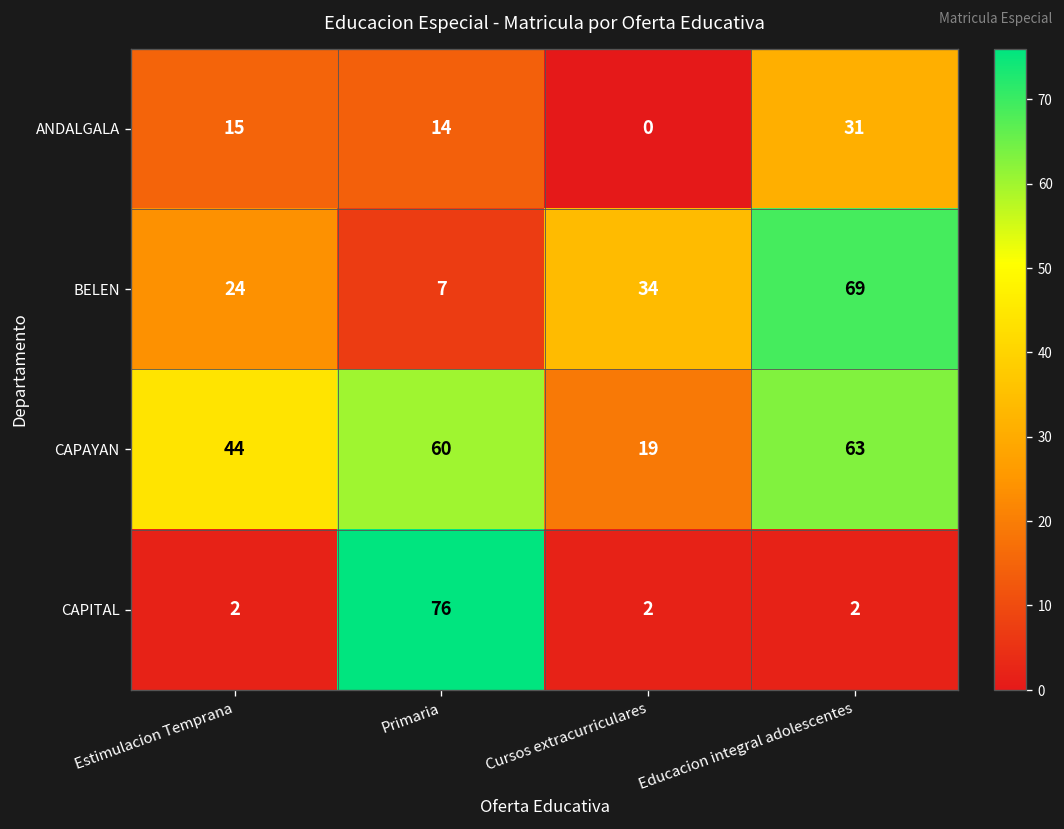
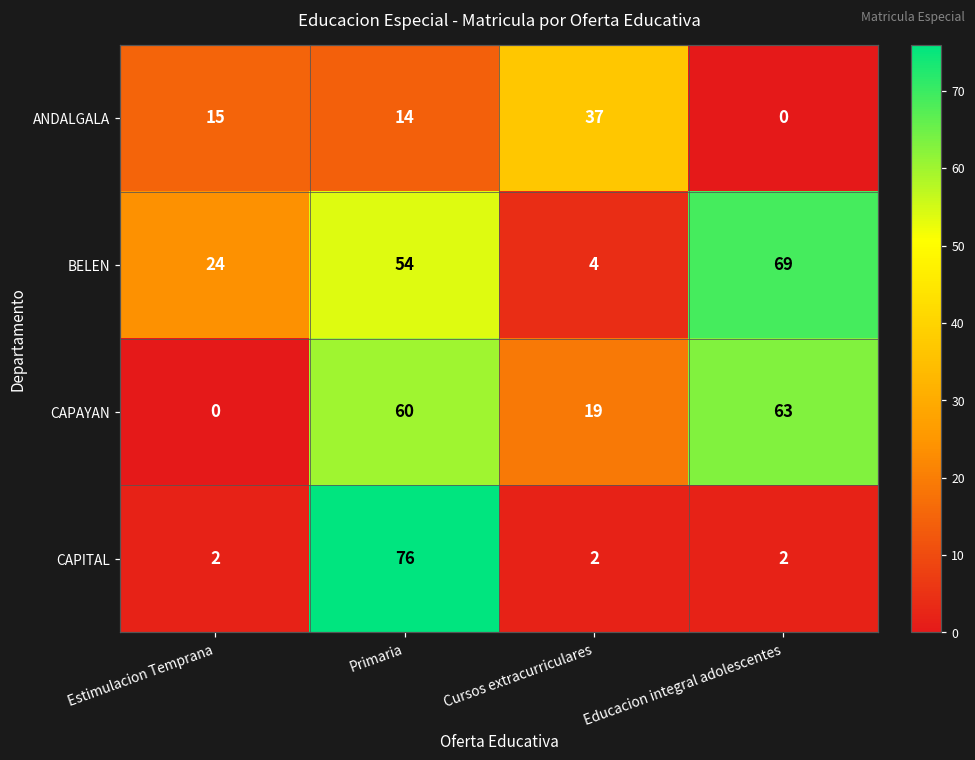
ANDALGALA, Cursos extracurriculares: 0 -> 37
ANDALGALA, Educacion integral adolescentes: 31 -> 0
BELEN, Primaria: 7 -> 54
BELEN, Cursos extracurriculares: 34 -> 4
CAPAYAN, Estimulacion Temprana: 44 -> 0
